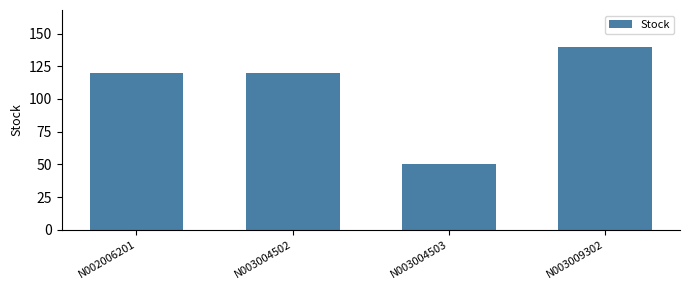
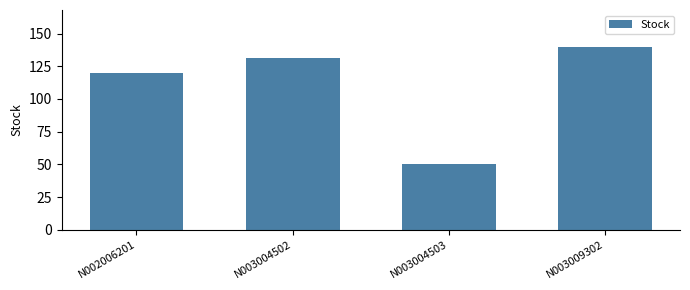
N003004502: 120 -> 131
